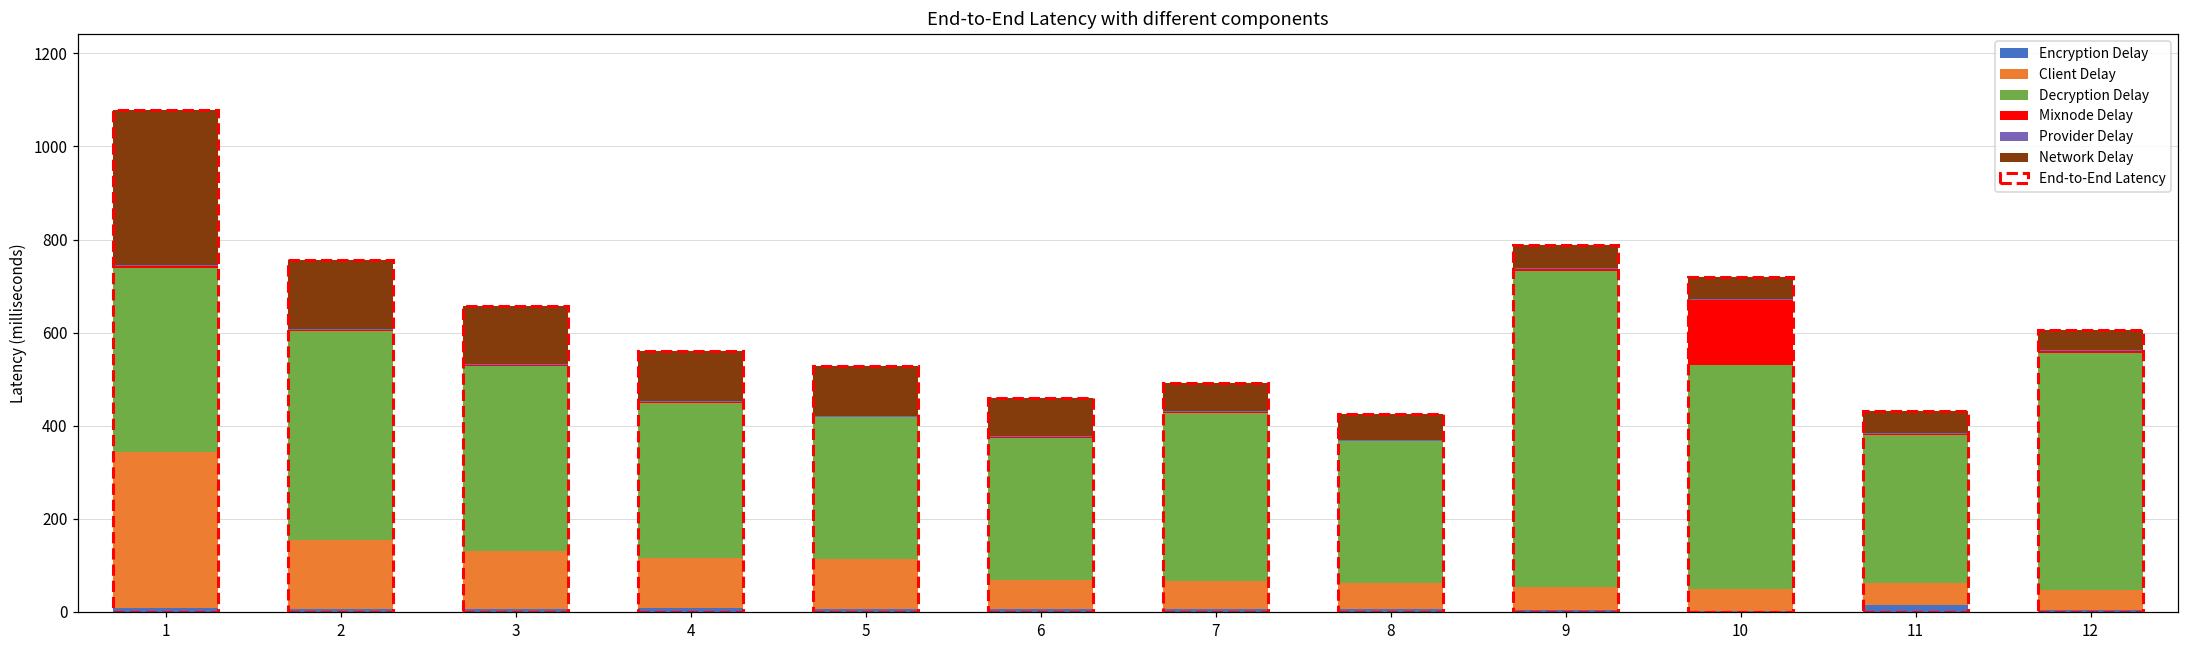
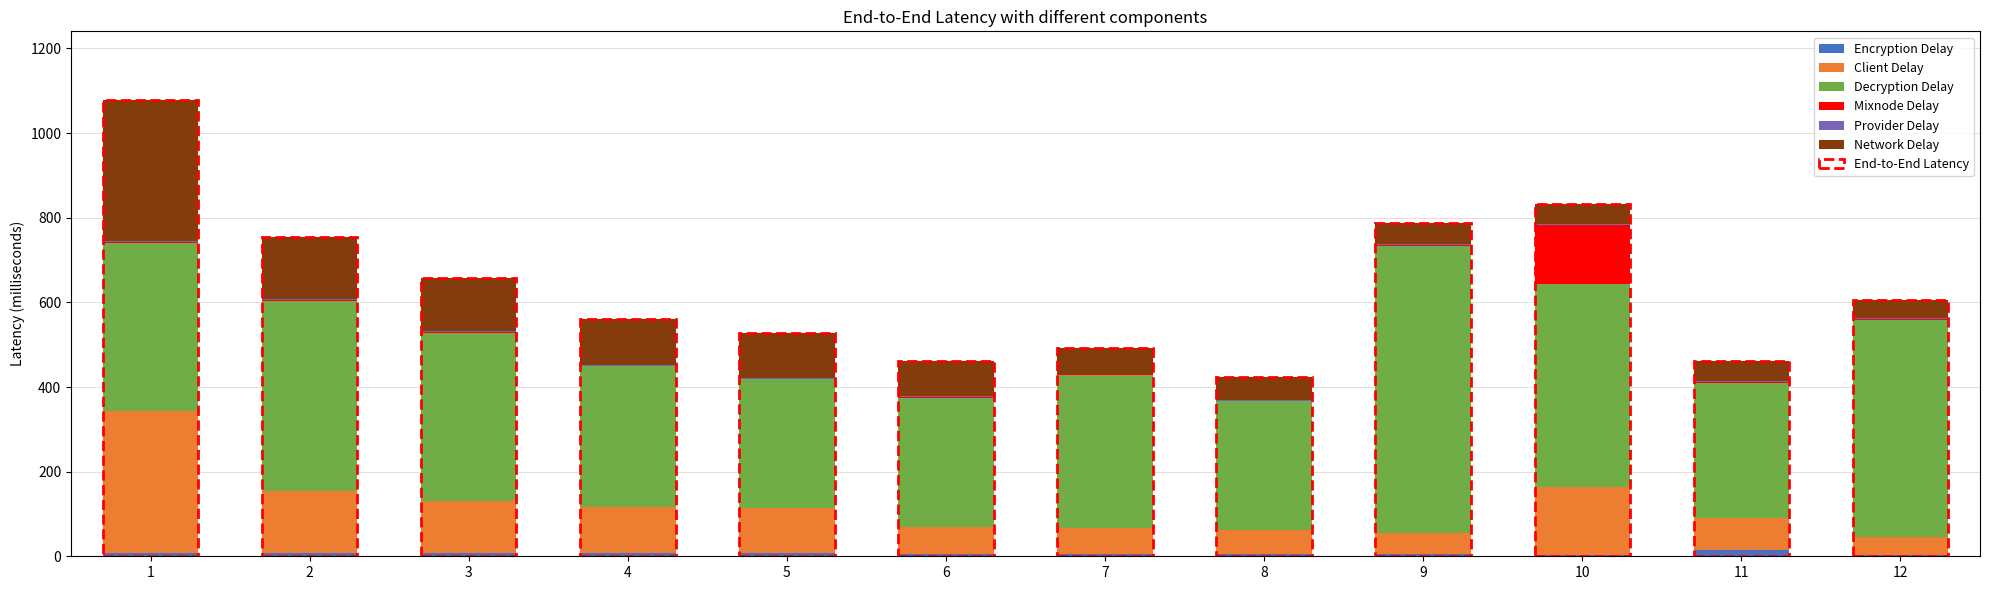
Client Delay, 10: 50 -> 160
Client Delay, 11: 50 -> 80
